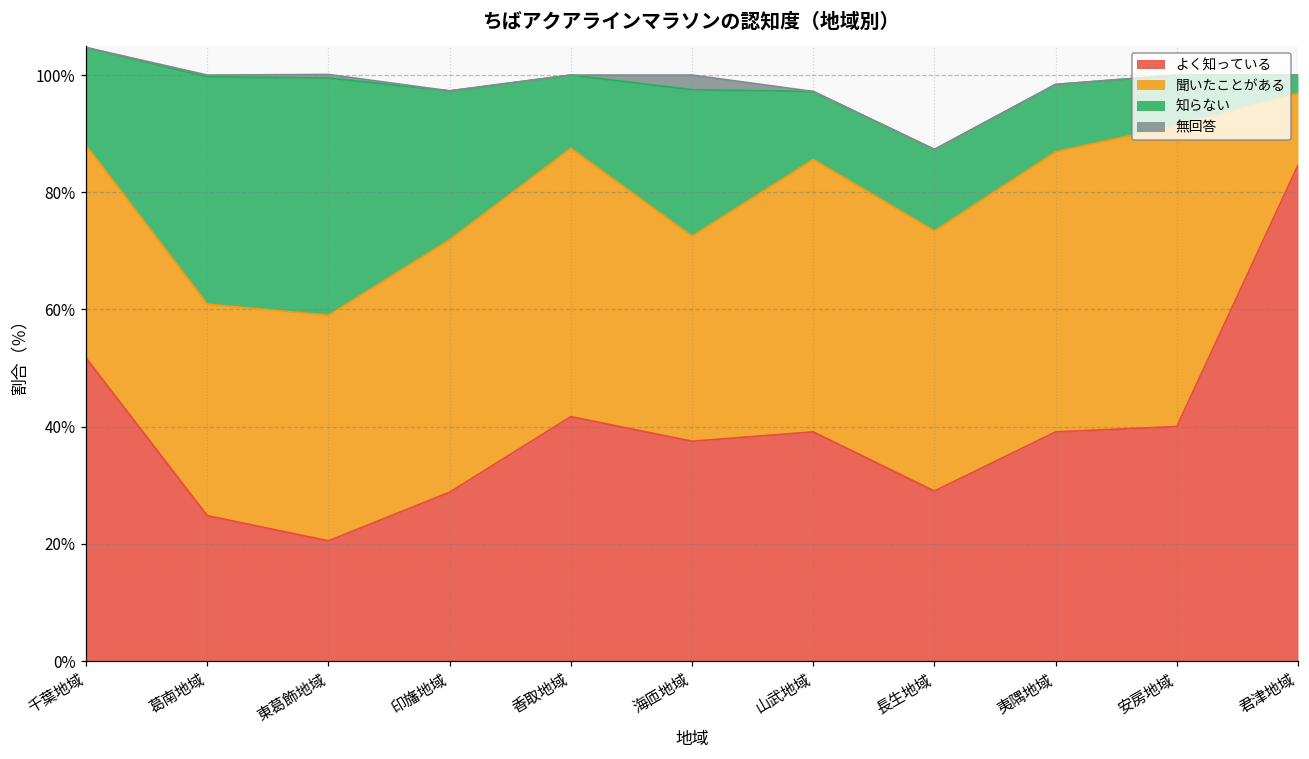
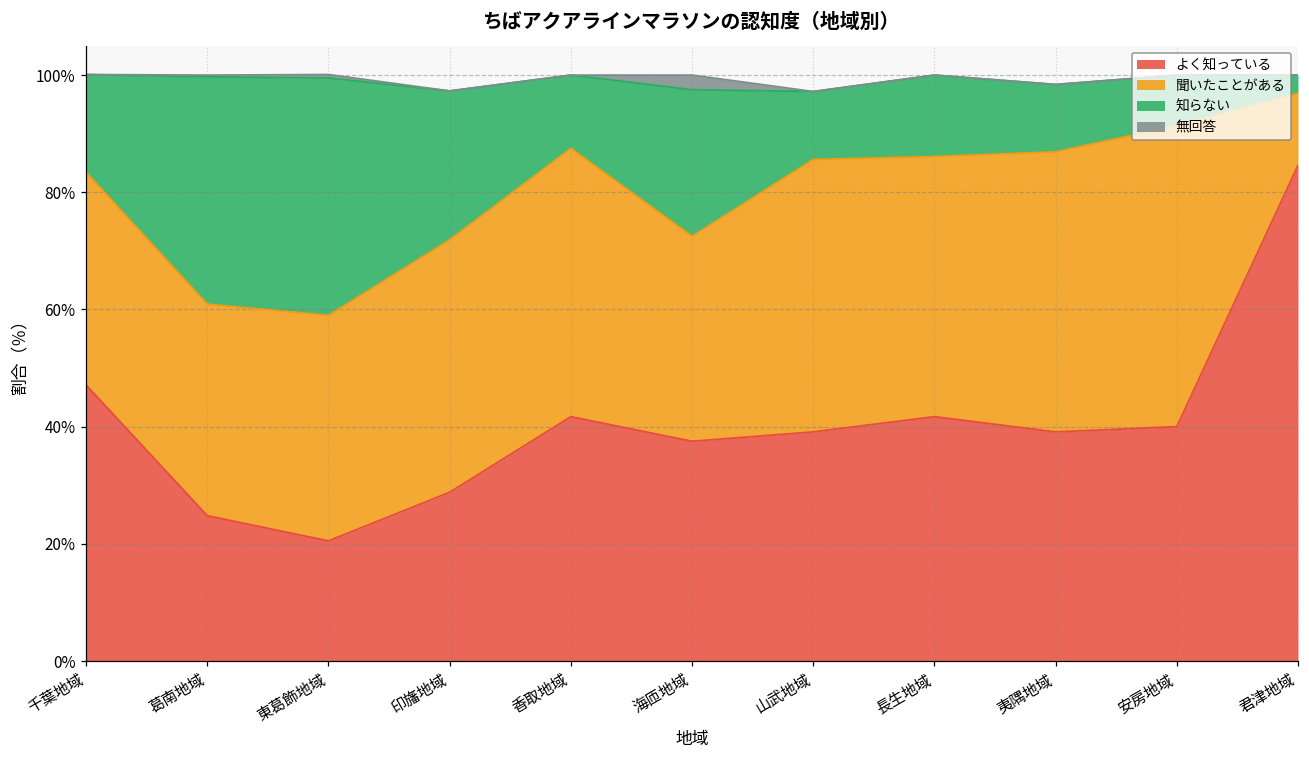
よく知っている, 千葉地域: 52% -> 47%
よく知っている, 長生地域: 29% -> 42%
